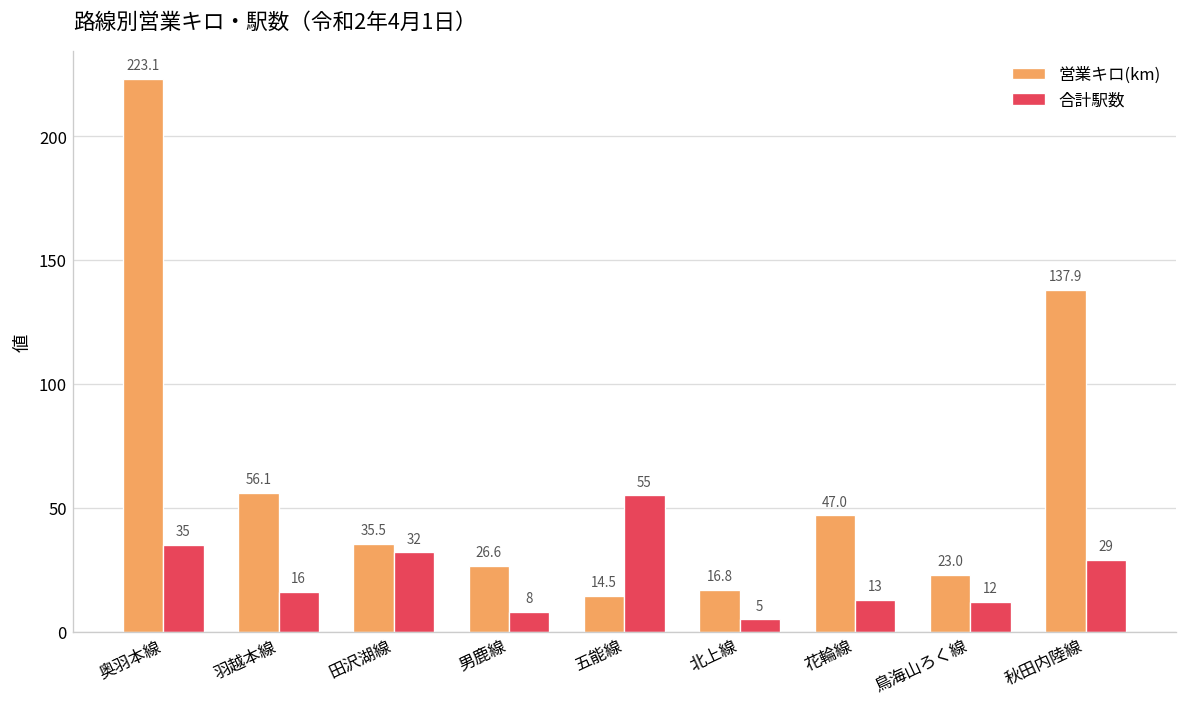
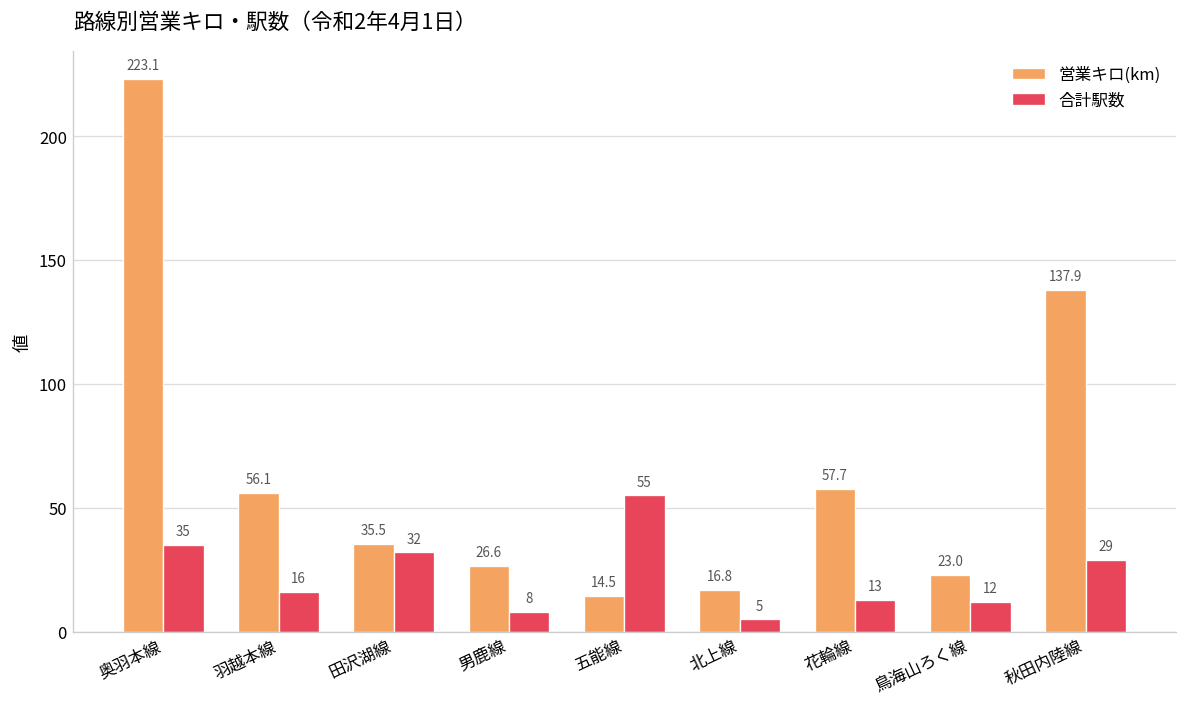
営業キロ(km), 花輪線: 47.0 -> 57.7
